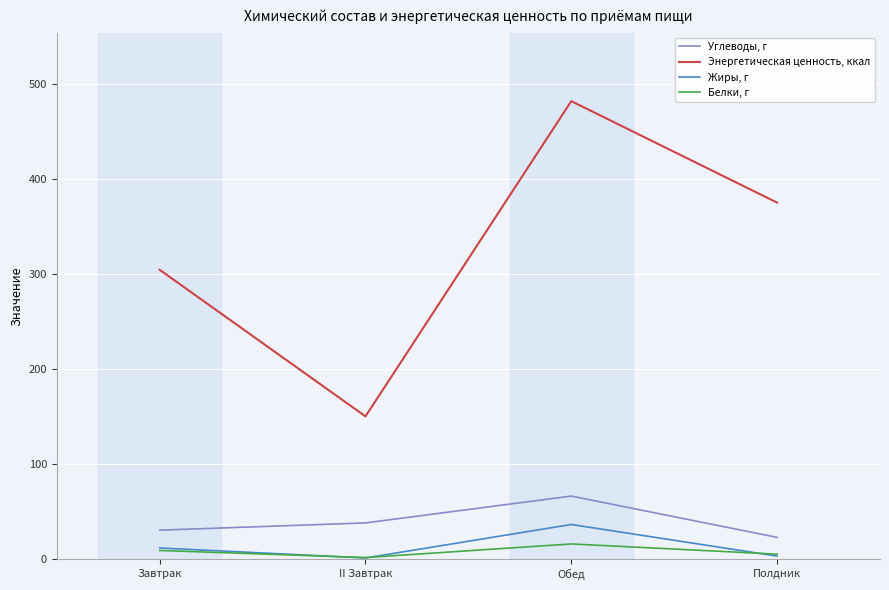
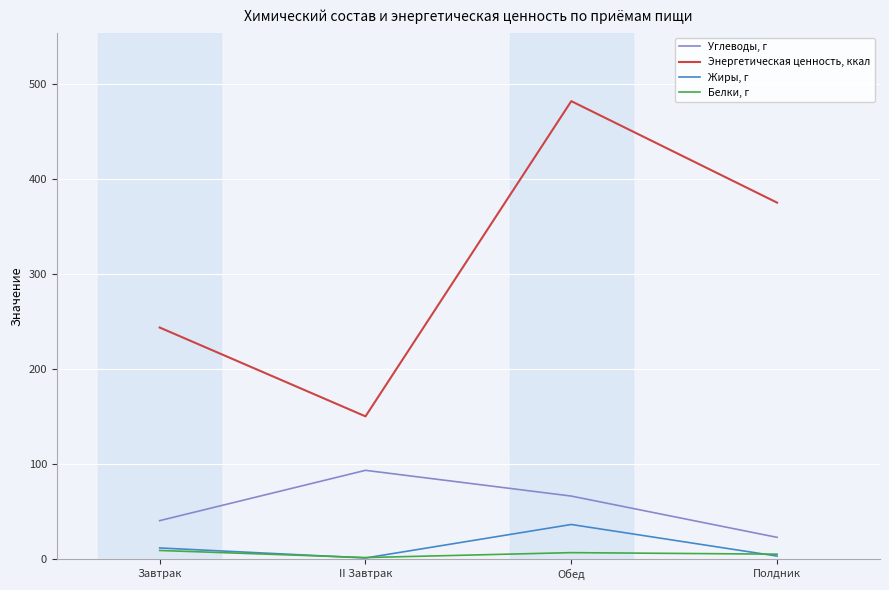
Углеводы, г, Завтрак: 30 -> 40
Энергетическая ценность, ккал, Завтрак: 300 -> 240
Углеводы, г, II Завтрак: 40 -> 90
Белки, г, Обед: 20 -> 10
